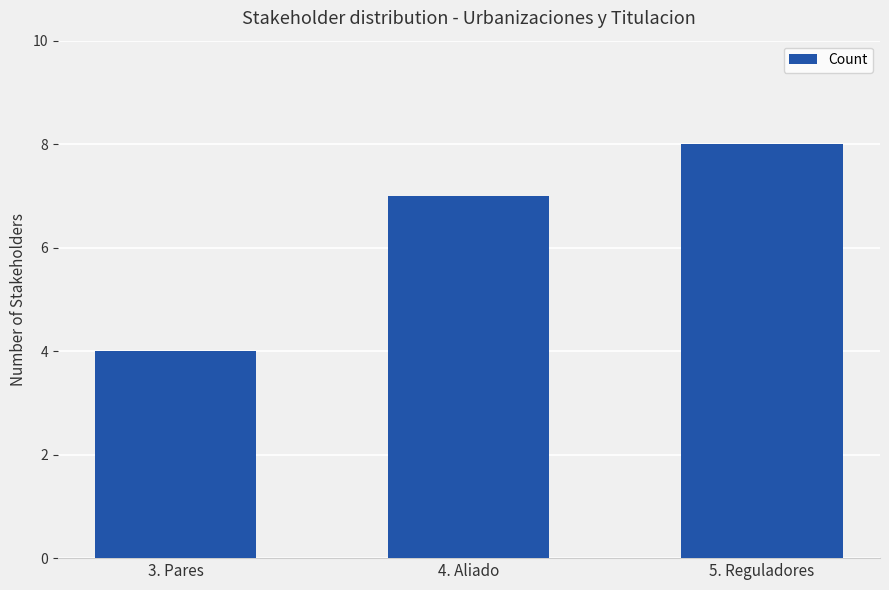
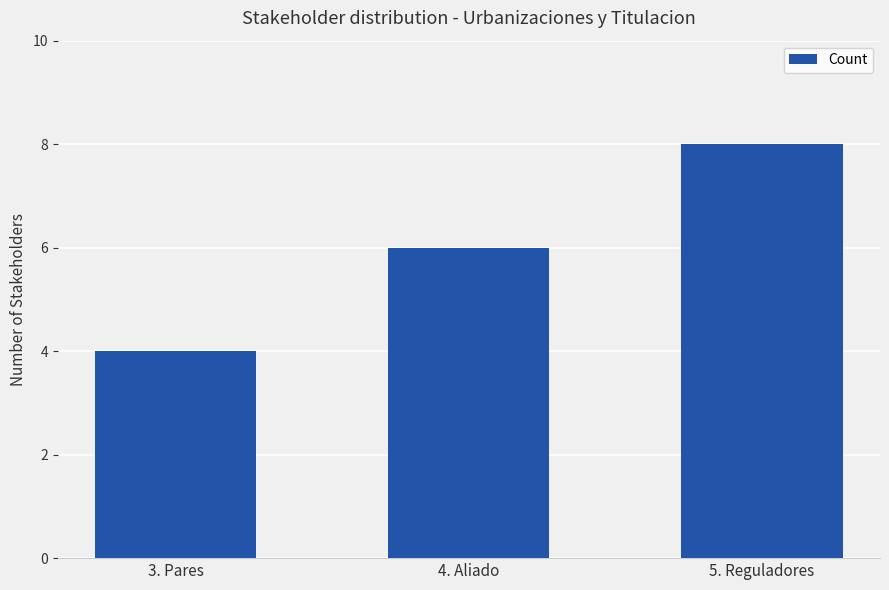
4. Aliado: 7 -> 6
